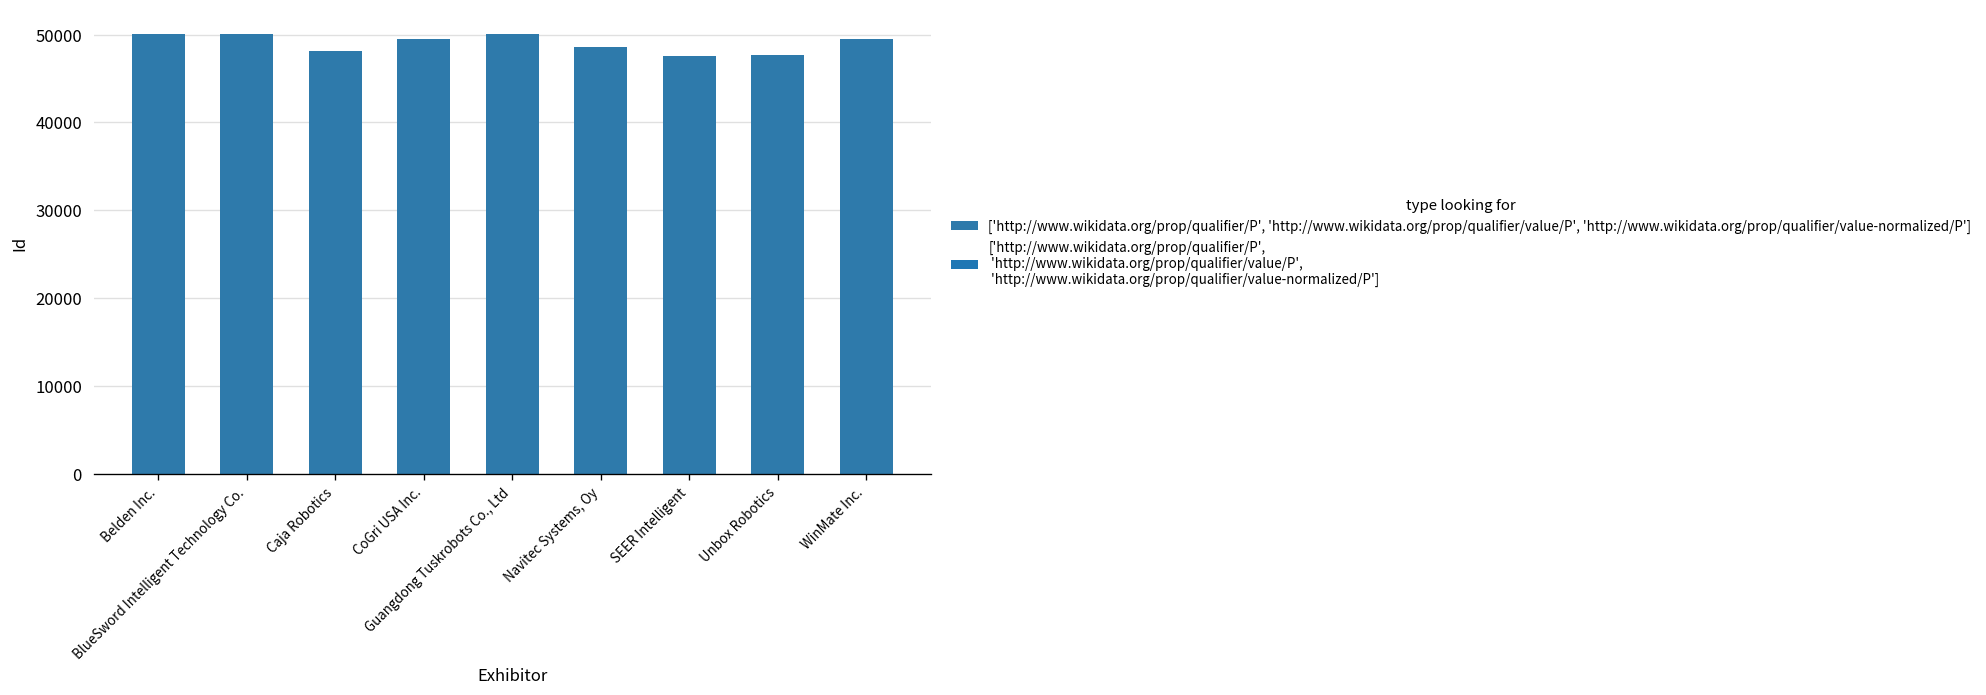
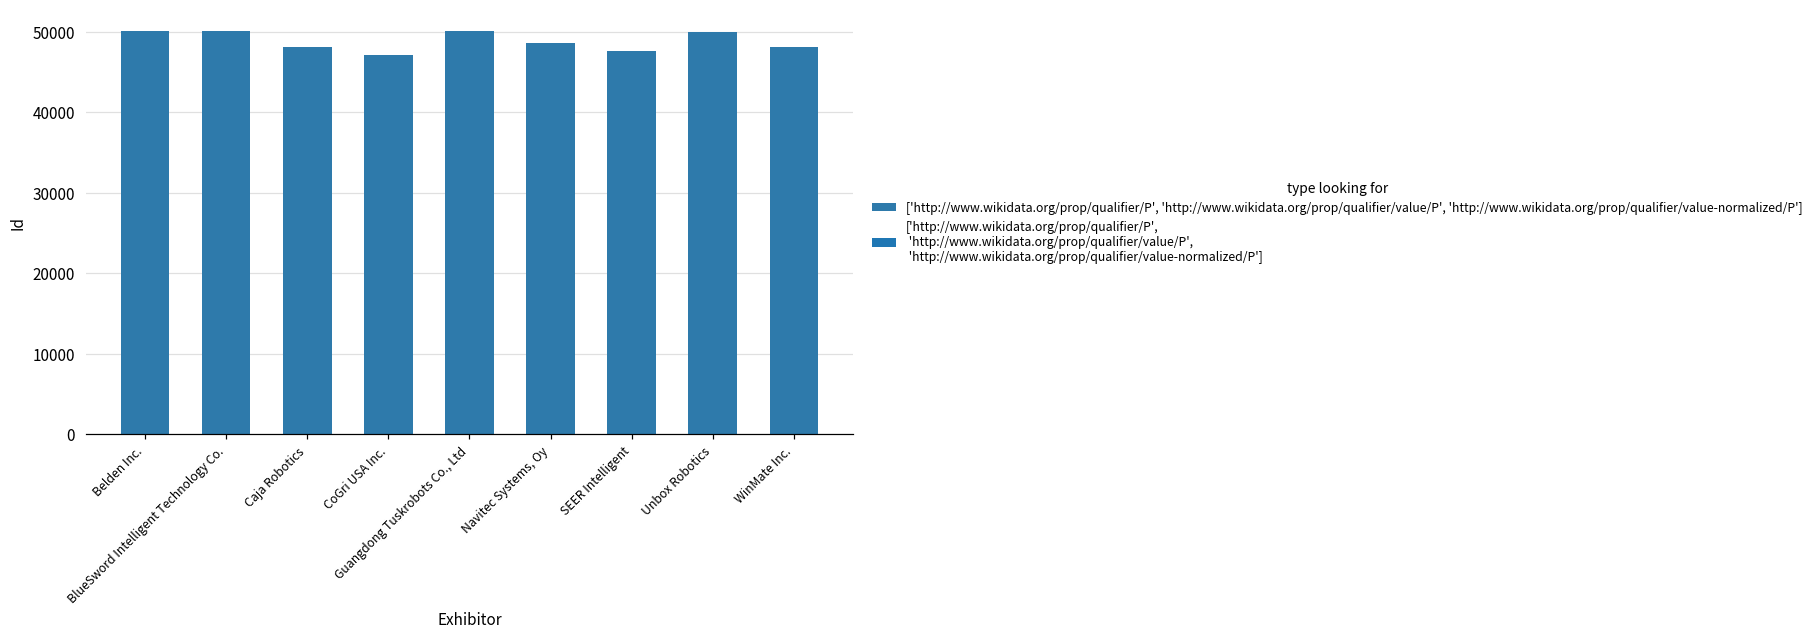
CoGri USA Inc.: 50000 -> 47000
Unbox Robotics: 48000 -> 50000
WinMate Inc.: 50000 -> 48000
